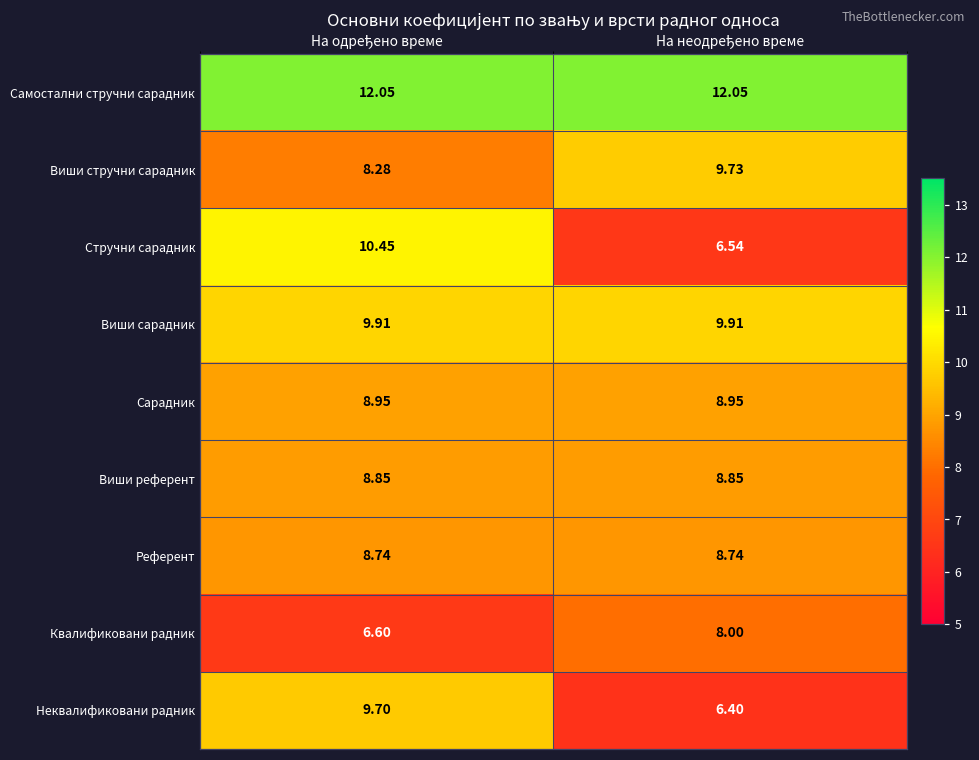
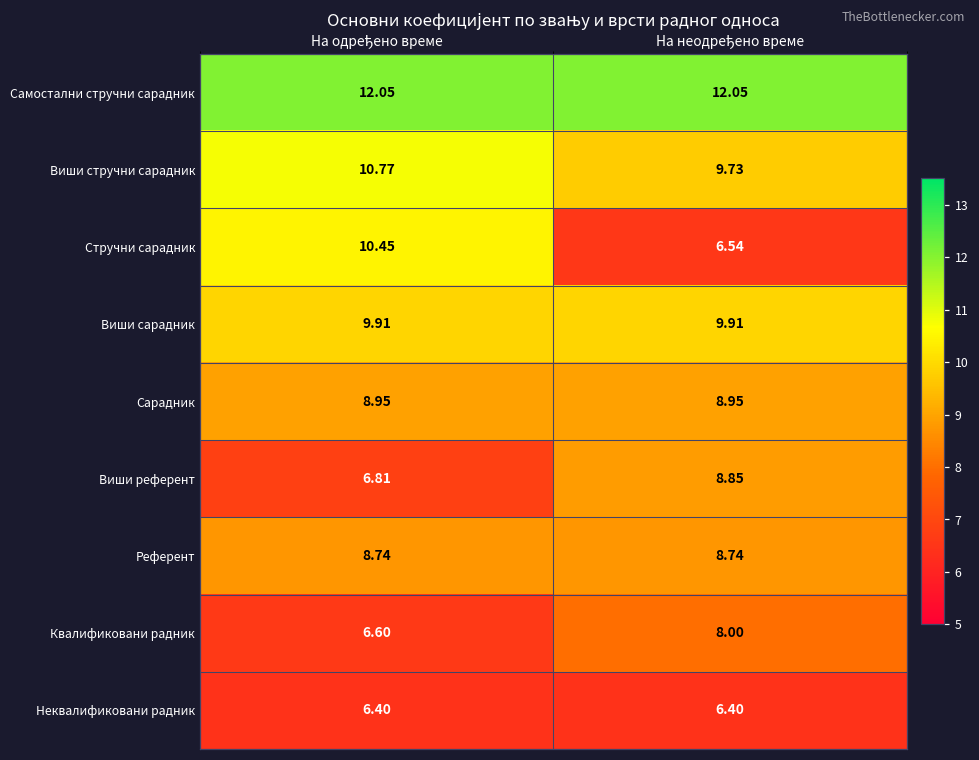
Виши стручни сарадник, На одређено време: 8.28 -> 10.77
Виши референт, На одређено време: 8.85 -> 6.81
Неквалификовани радник, На одређено време: 9.70 -> 6.40
